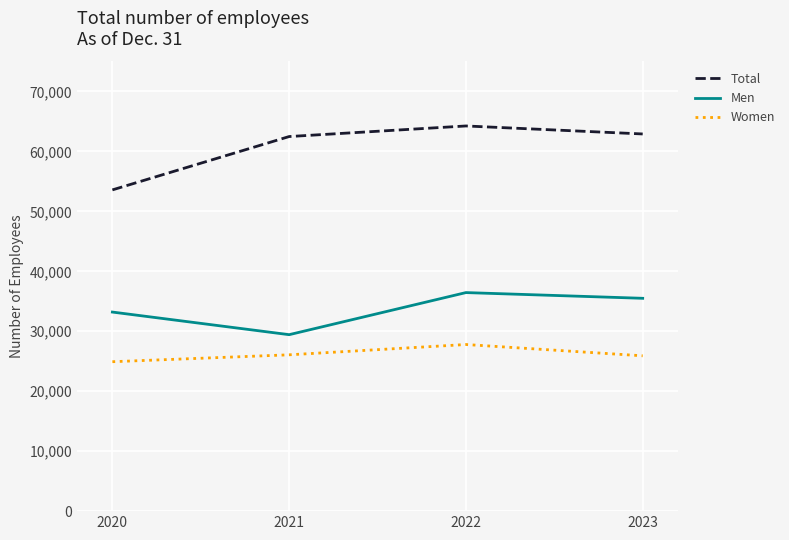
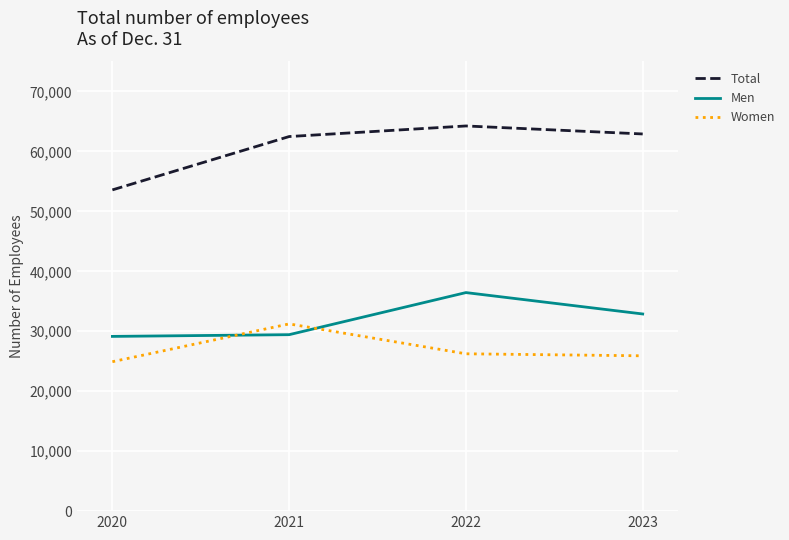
Men, 2020: 33,000 -> 29,000
Women, 2021: 26,000 -> 31,000
Women, 2022: 28,000 -> 26,000
Men, 2023: 35,000 -> 33,000
